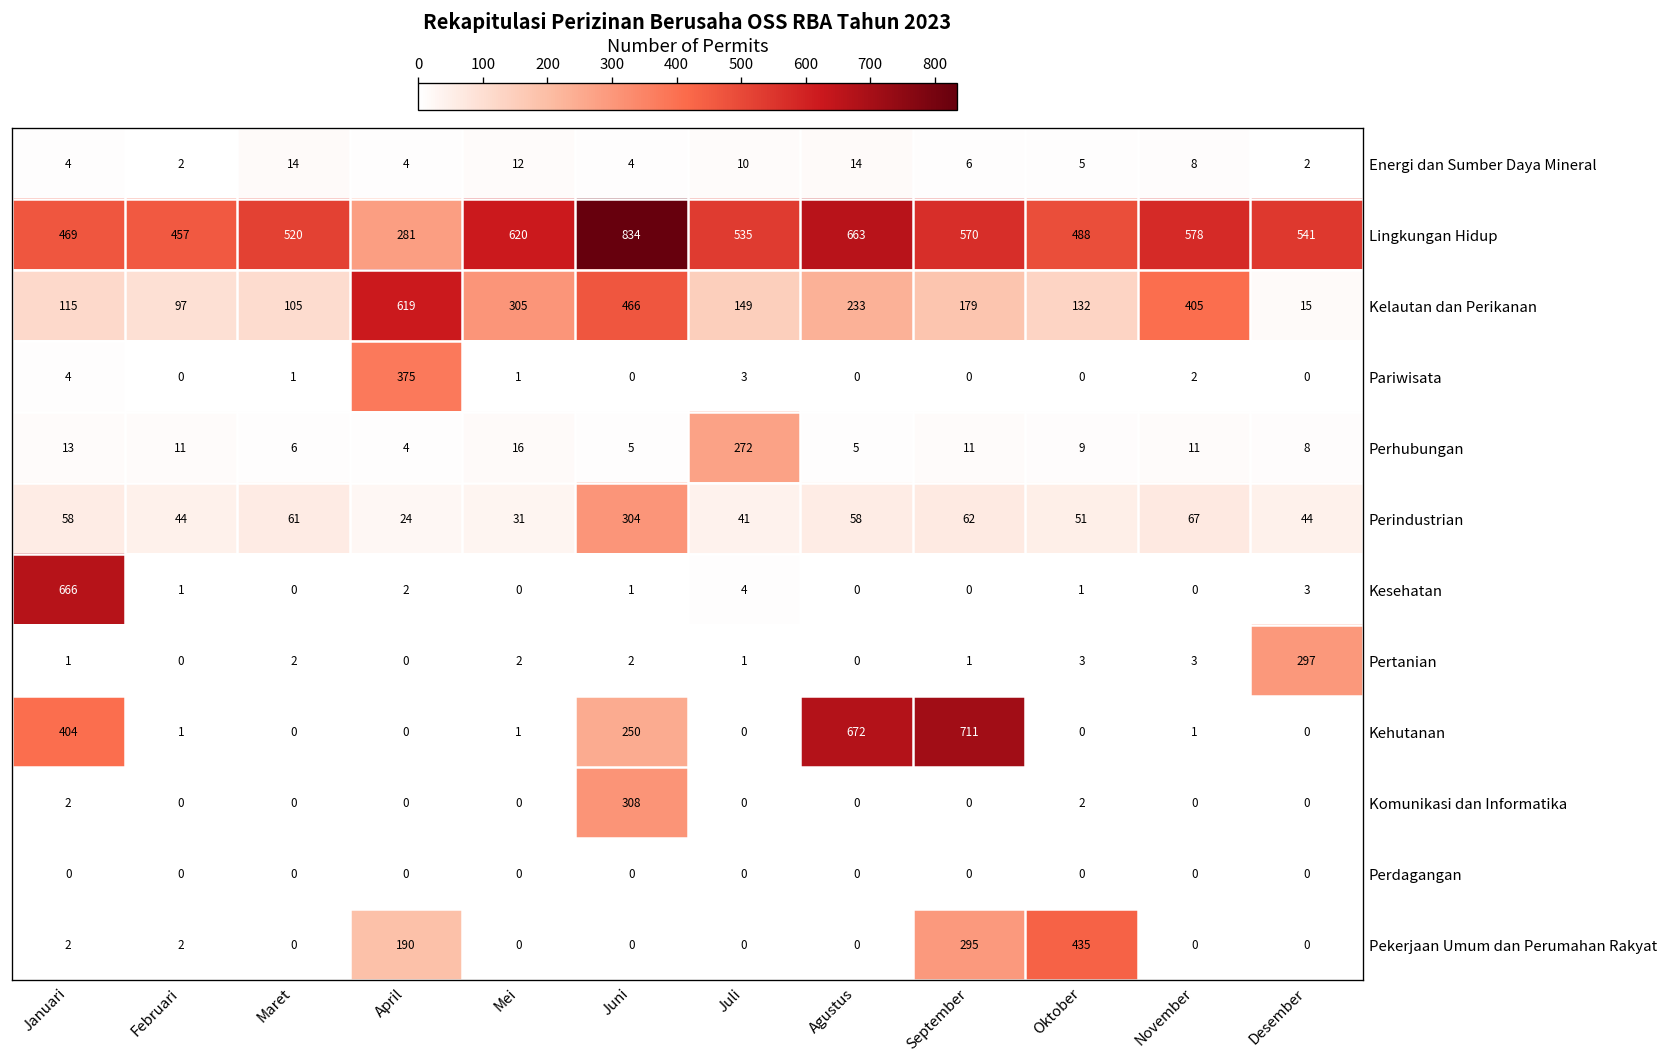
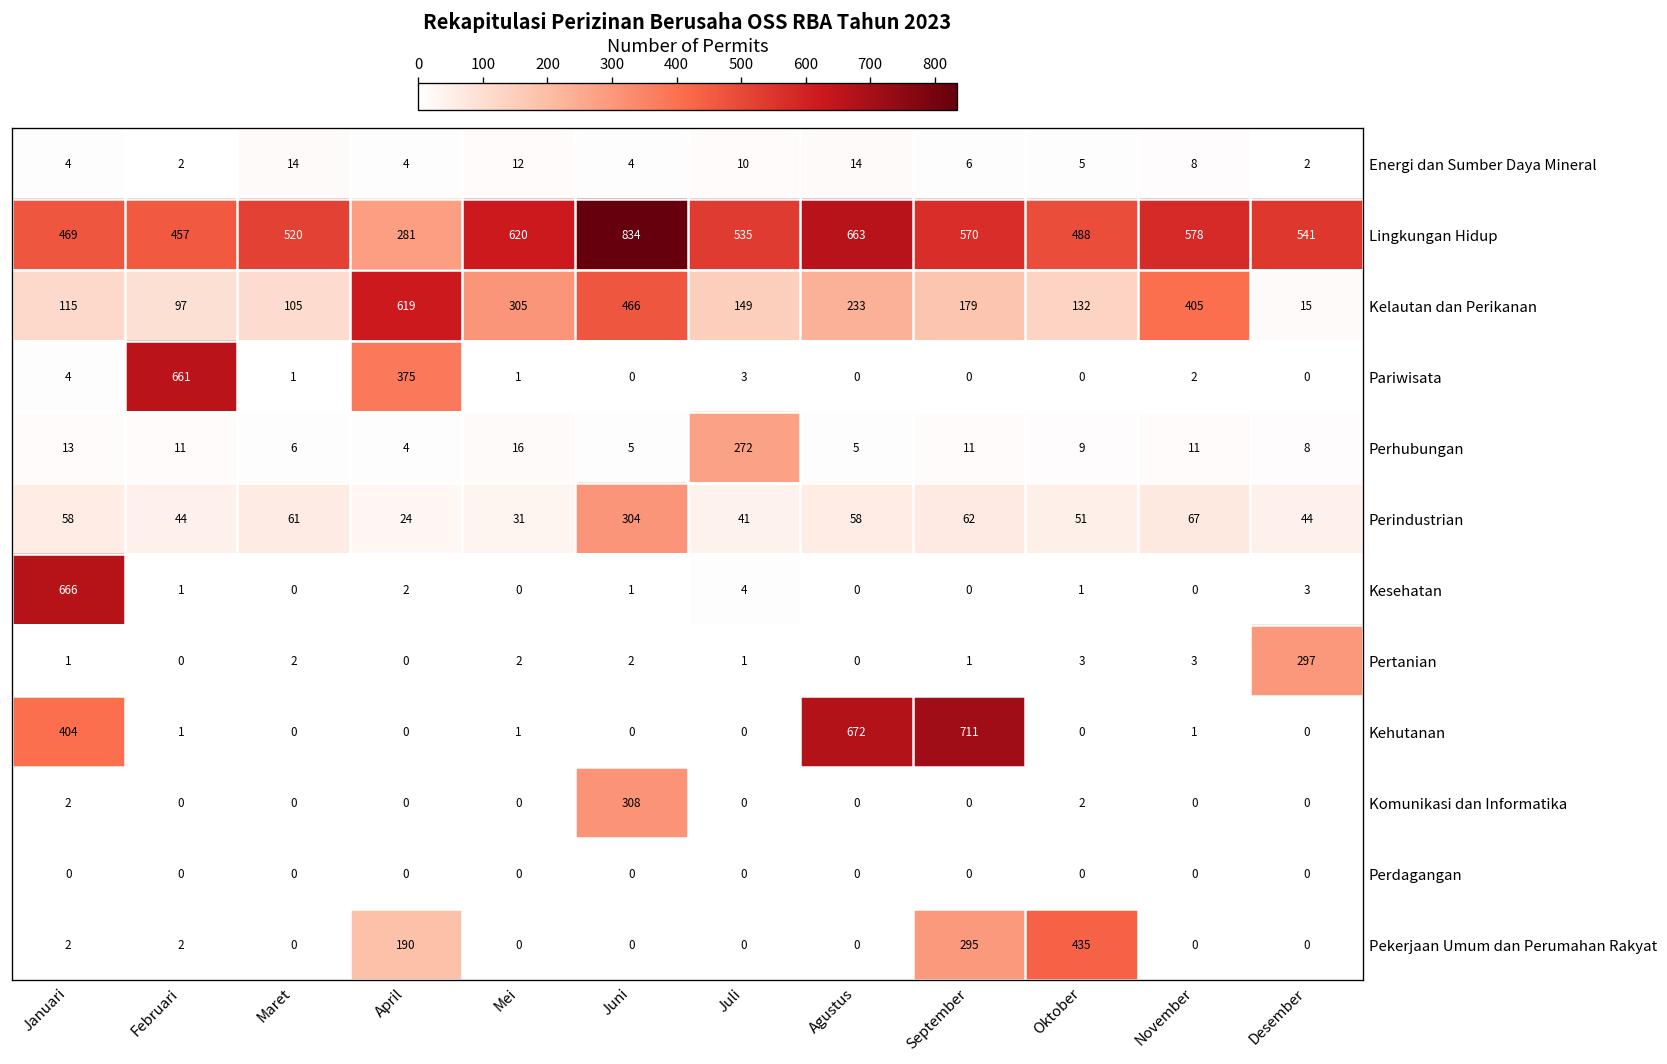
Pariwisata, Februari: 0 -> 661
Kehutanan, Juni: 250 -> 0
